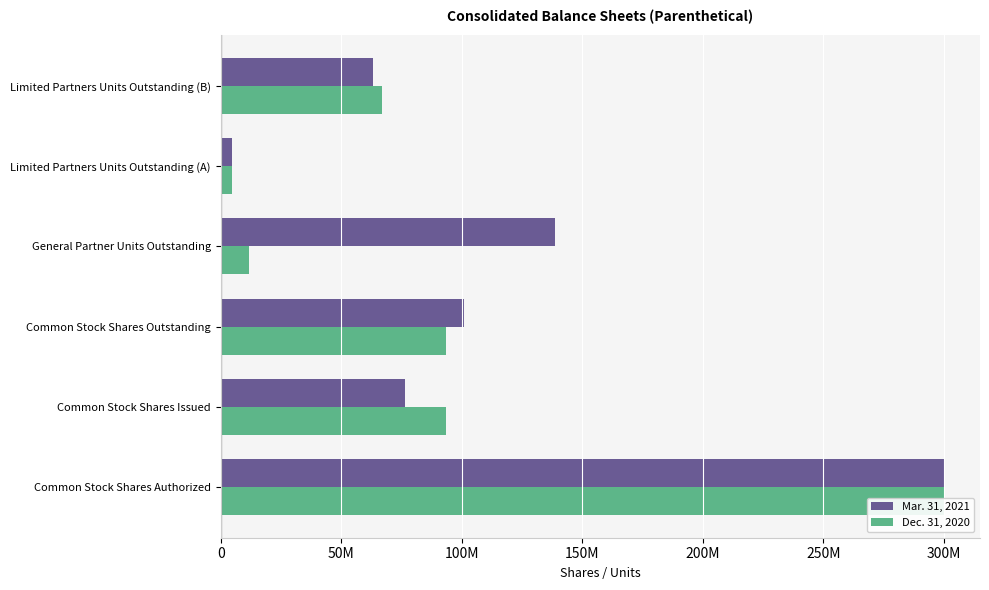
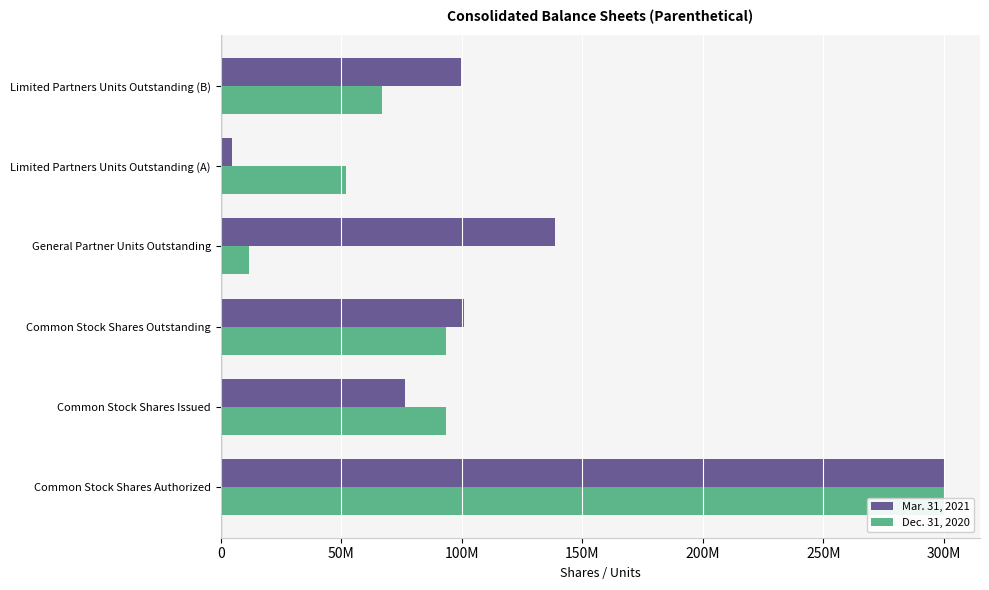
Mar. 31, 2021, Limited Partners Units Outstanding (B): 63000000 -> 100000000
Dec. 31, 2020, Limited Partners Units Outstanding (A): 5000000 -> 52000000
